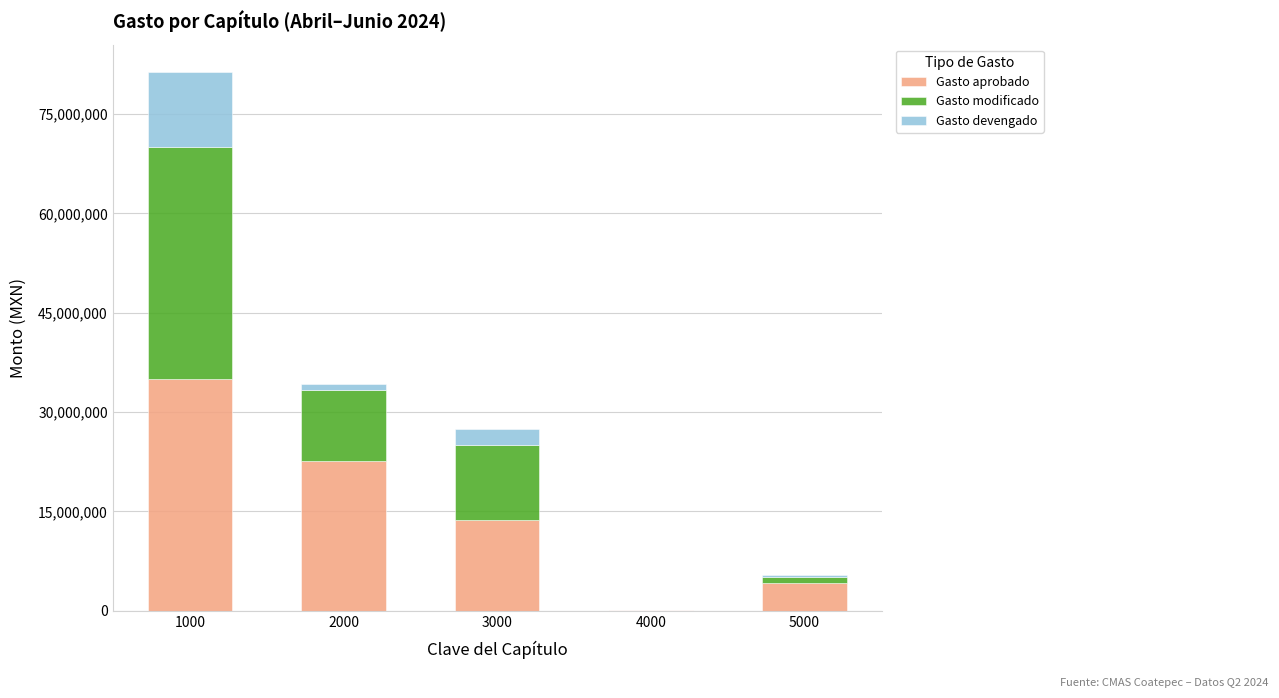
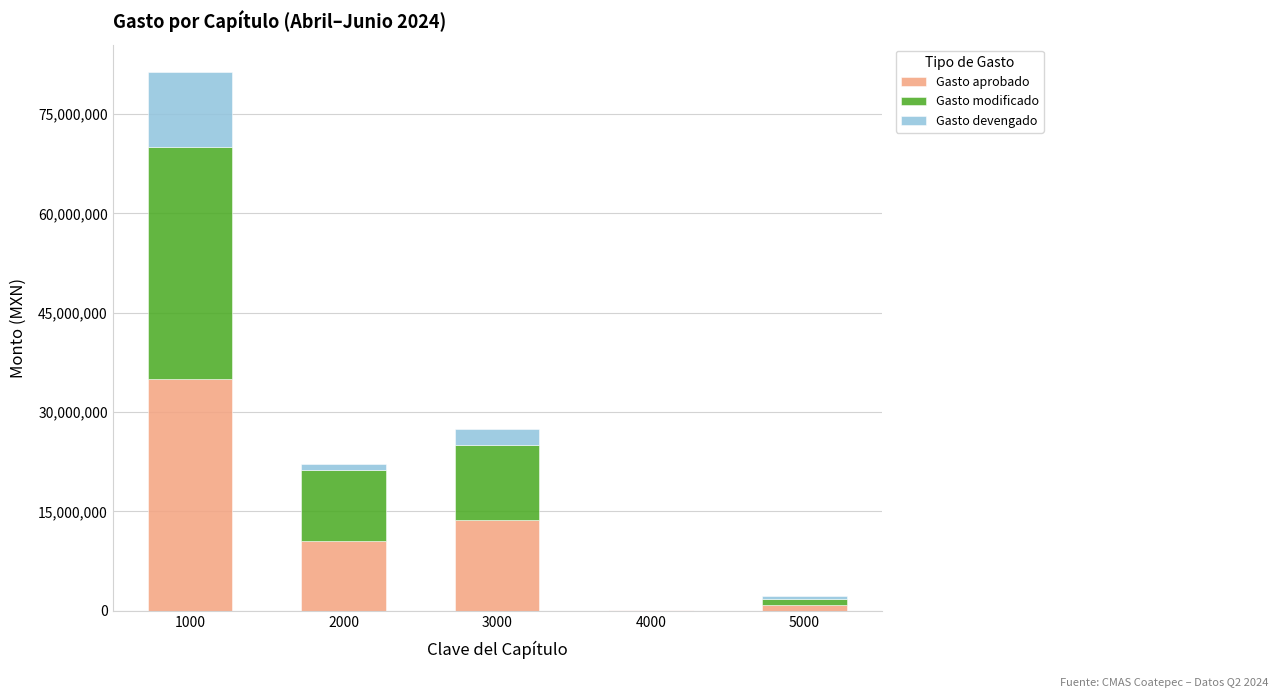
Gasto aprobado, 2000: 23,000,000 -> 10,000,000
Gasto aprobado, 5000: 4,000,000 -> 1,000,000
